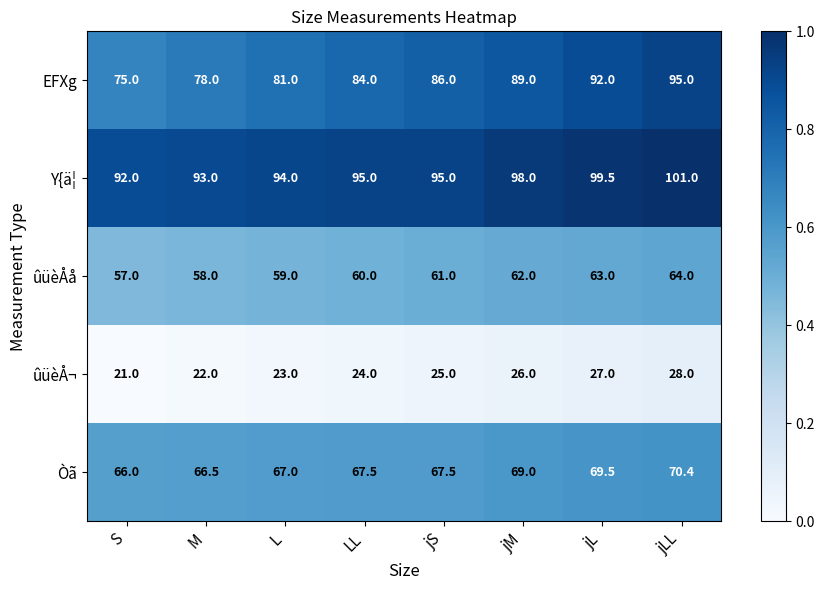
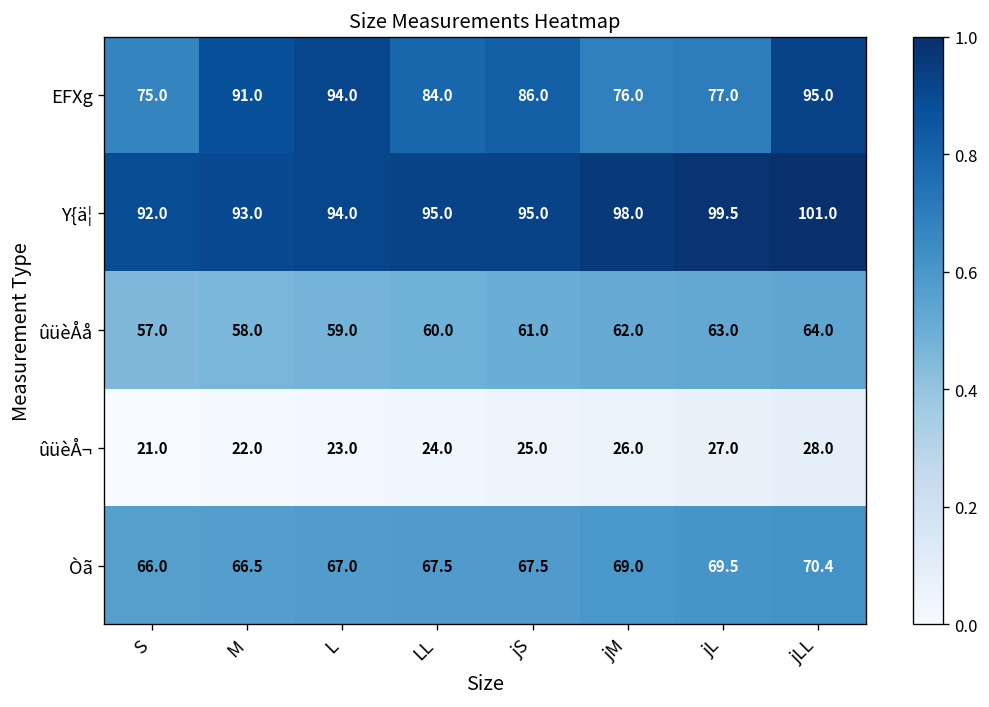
EFXg, M: 78.0 -> 91.0
EFXg, L: 81.0 -> 94.0
EFXg, jM: 89.0 -> 76.0
EFXg, jL: 92.0 -> 77.0
